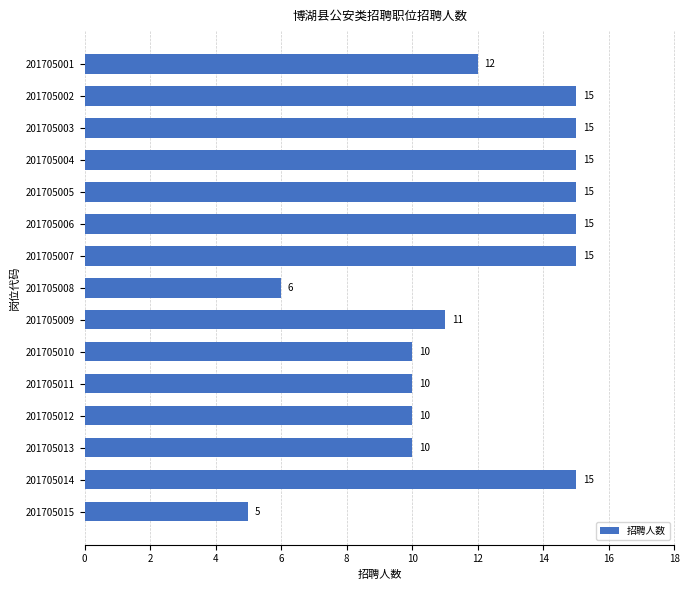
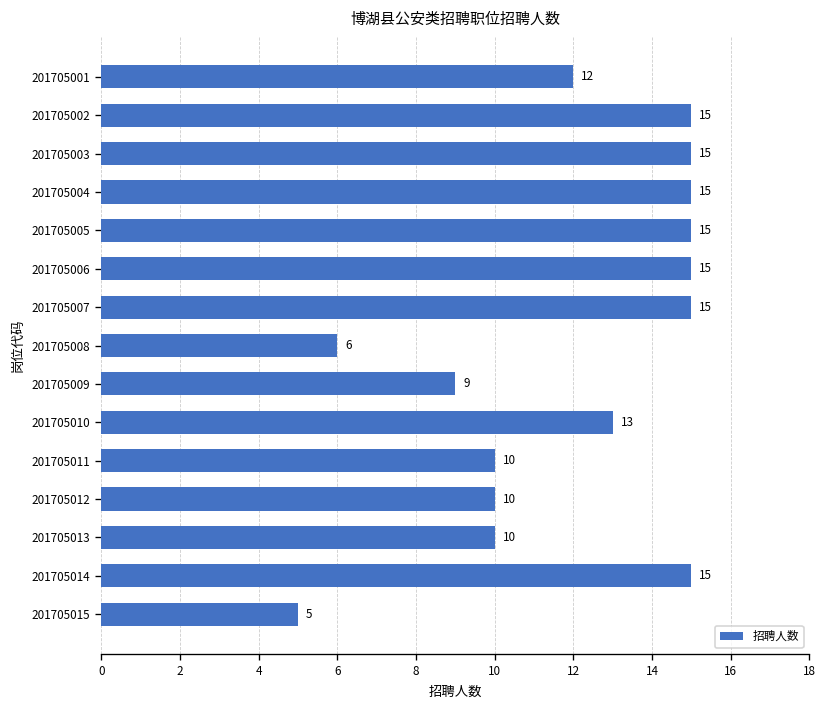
201705009: 11 -> 9
201705010: 10 -> 13
